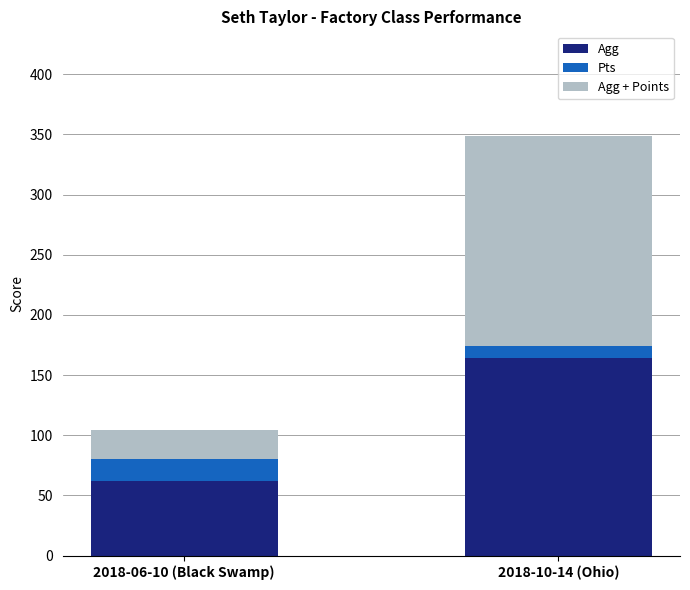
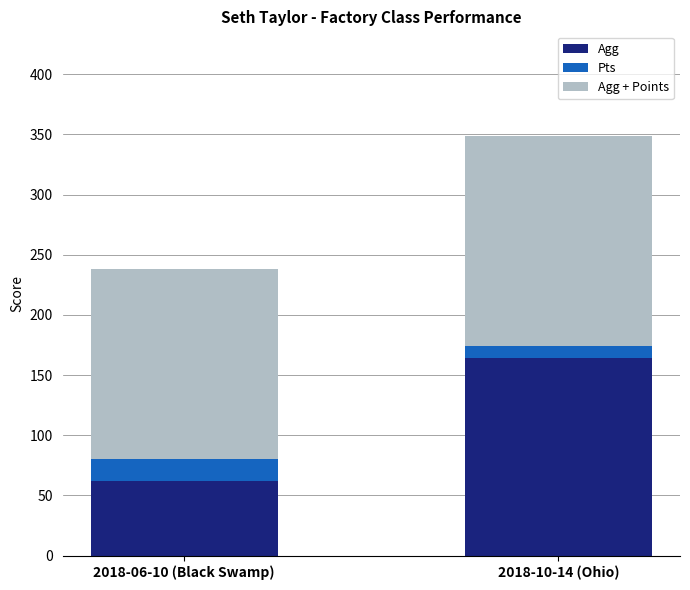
Agg + Points, 2018-06-10 (Black Swamp): 24 -> 158
